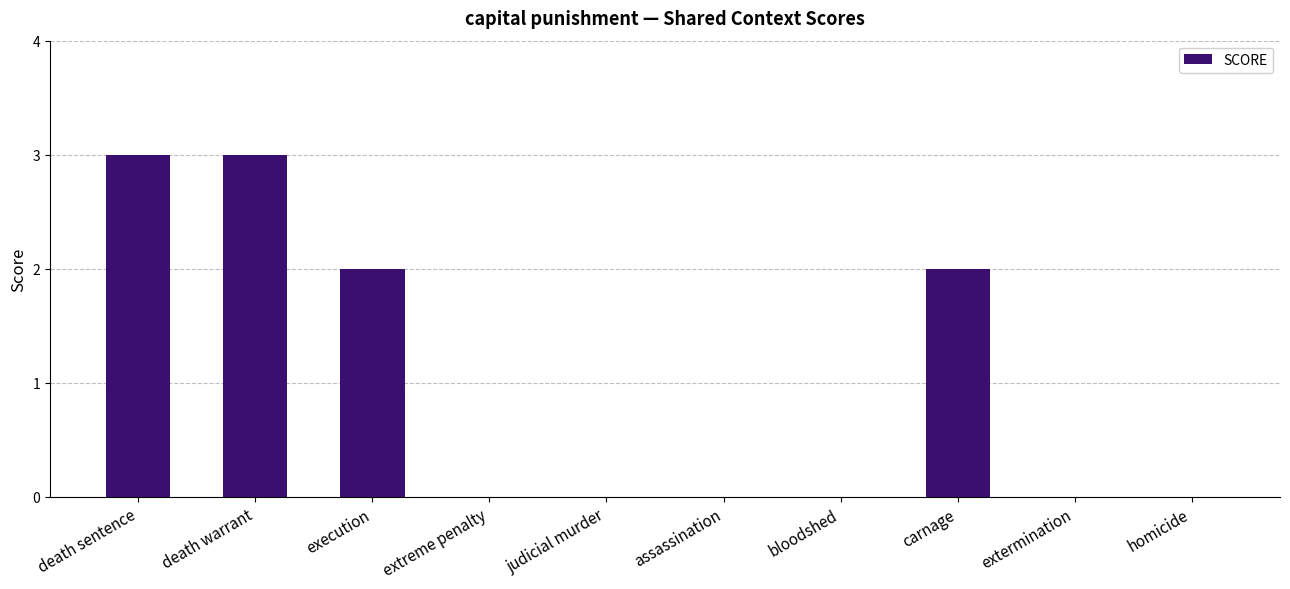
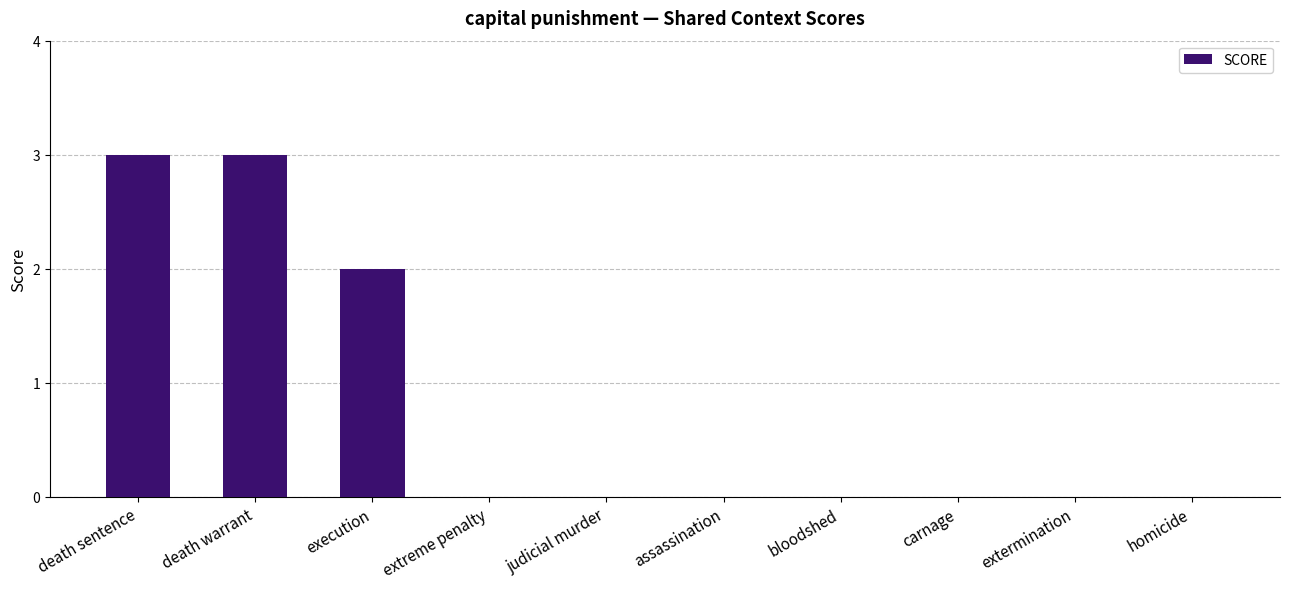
carnage: 2 -> 0
